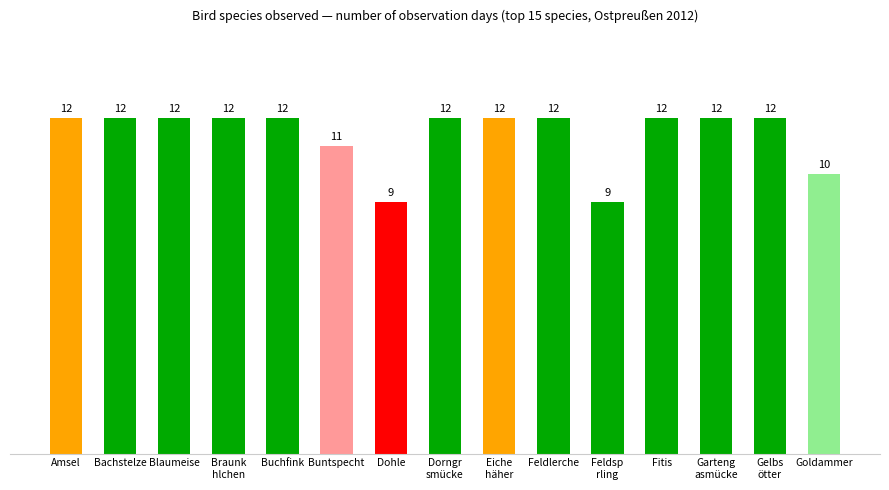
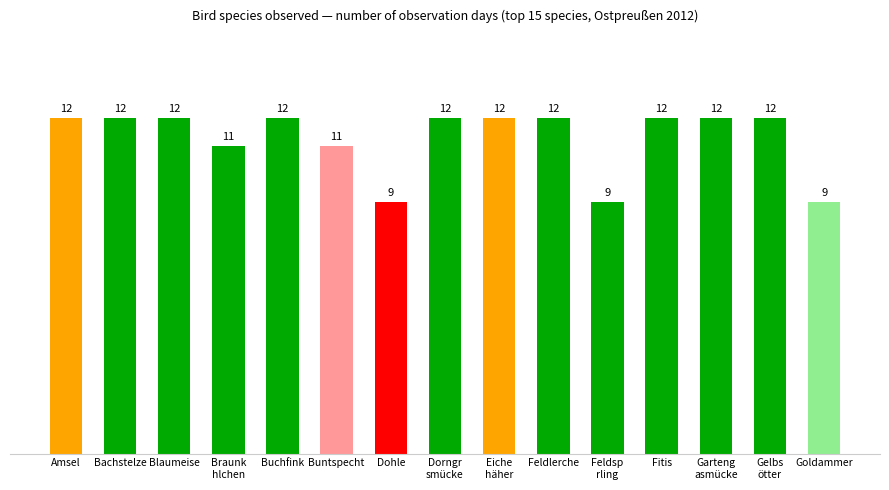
Braunk hlchen: 12 -> 11
Goldammer: 10 -> 9
